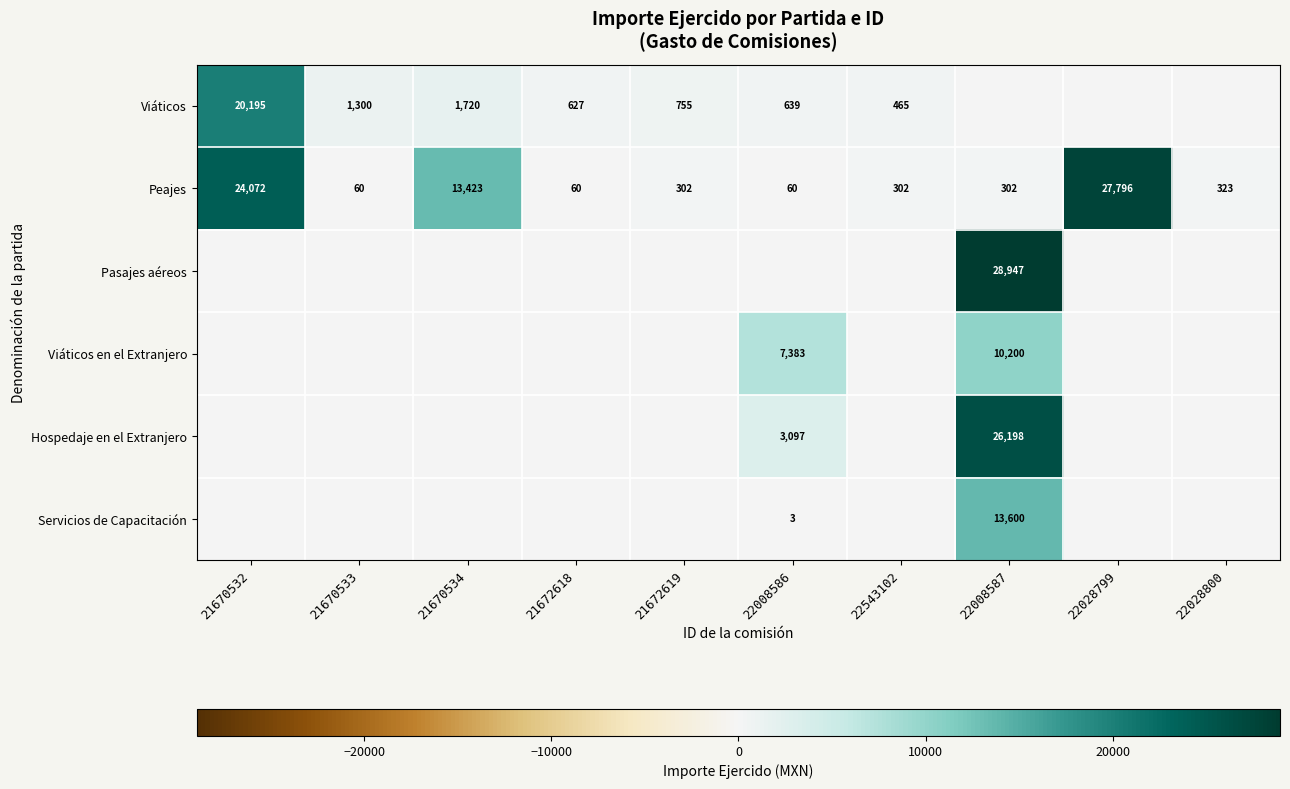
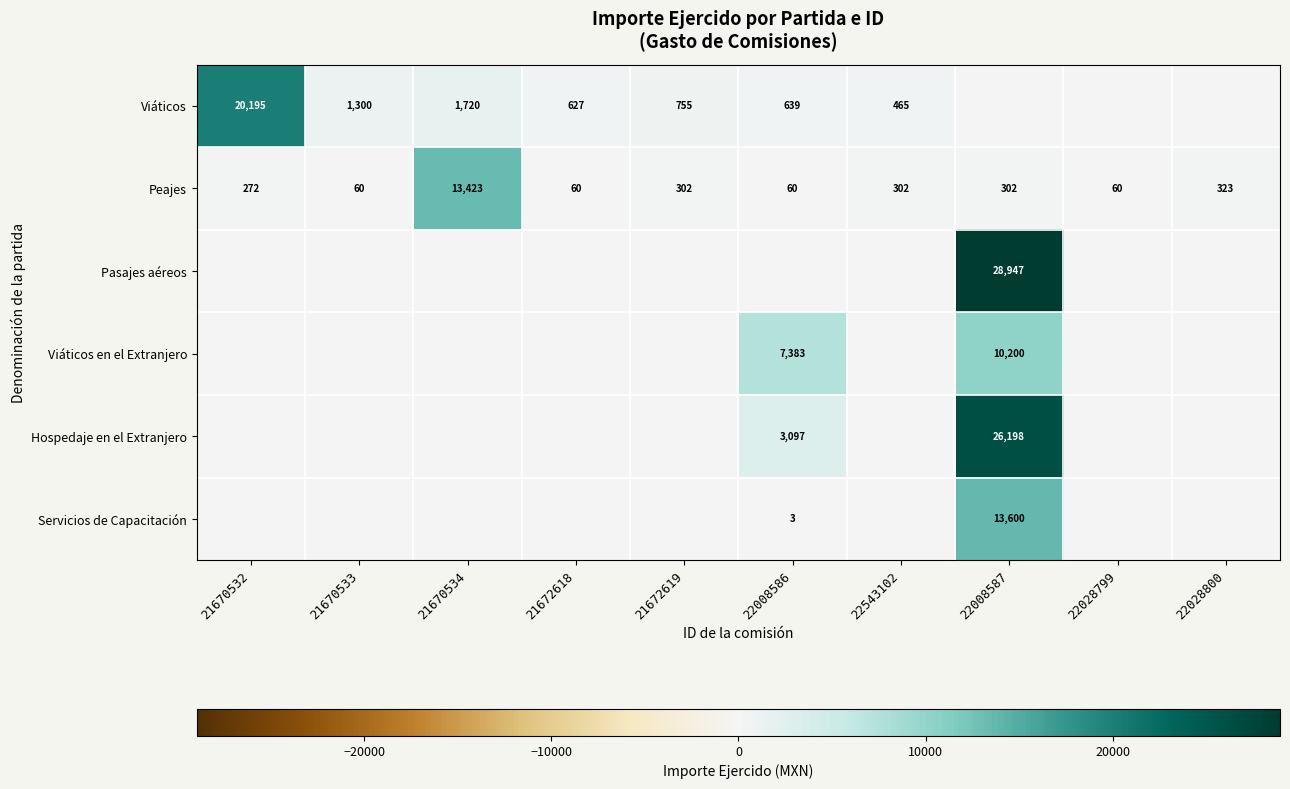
Peajes, 21670532: 24,072 -> 272
Peajes, 22028799: 27,796 -> 60
